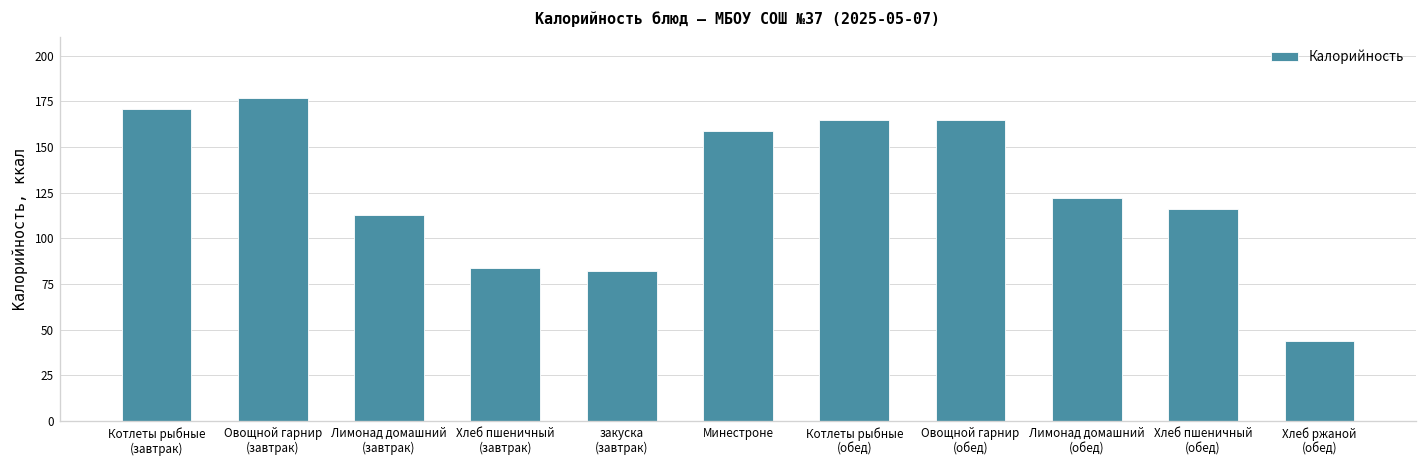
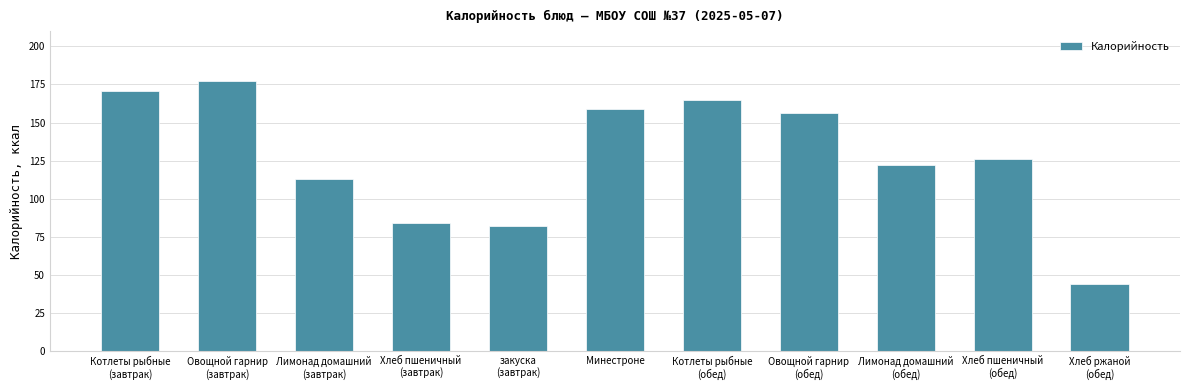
Овощной гарнир (обед): 165 -> 156
Хлеб пшеничный (обед): 116 -> 126
